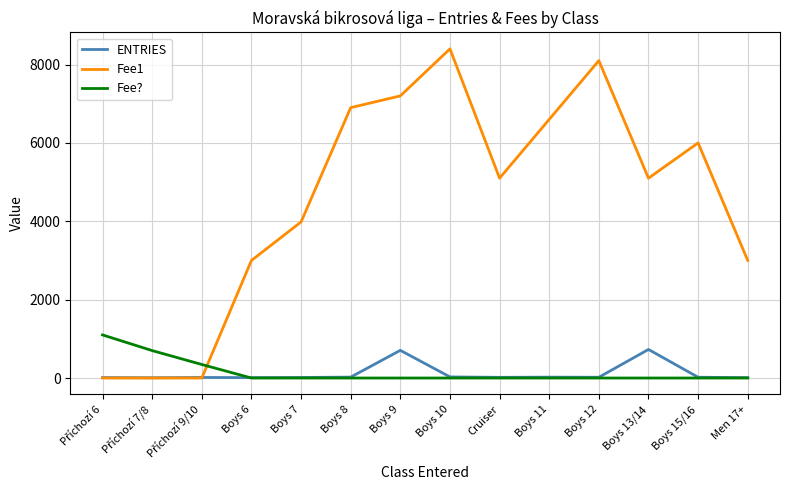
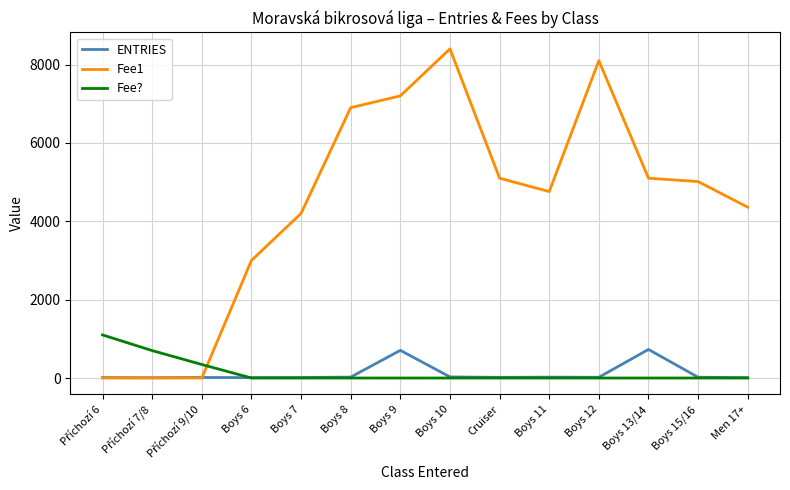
Fee1, Boys 7: 4000 -> 4200
Fee1, Boys 11: 6600 -> 4800
Fee1, Boys 15/16: 6000 -> 5000
Fee1, Men 17+: 3000 -> 4400
